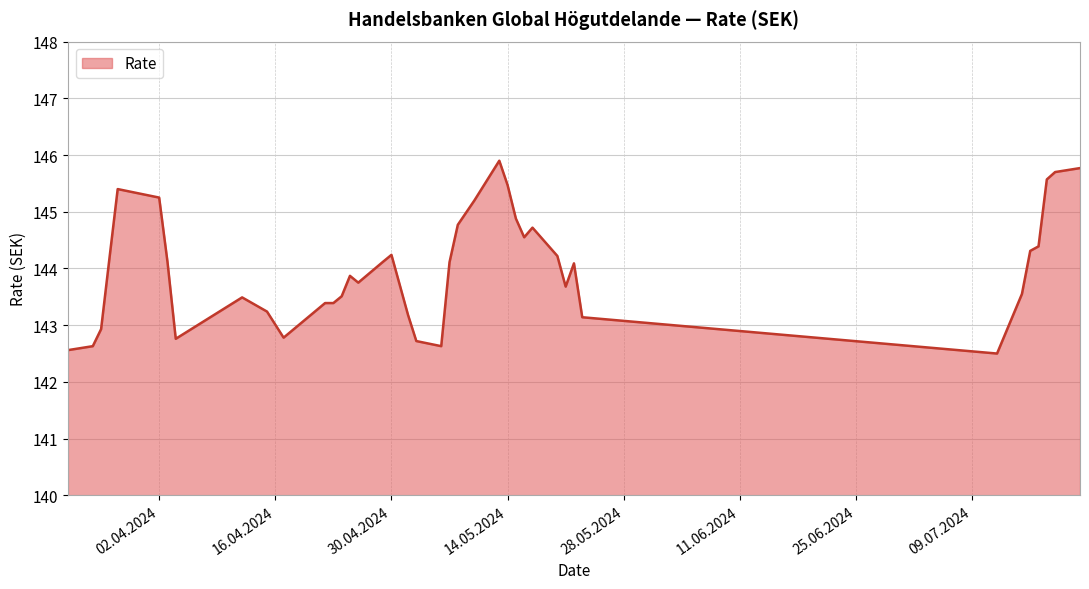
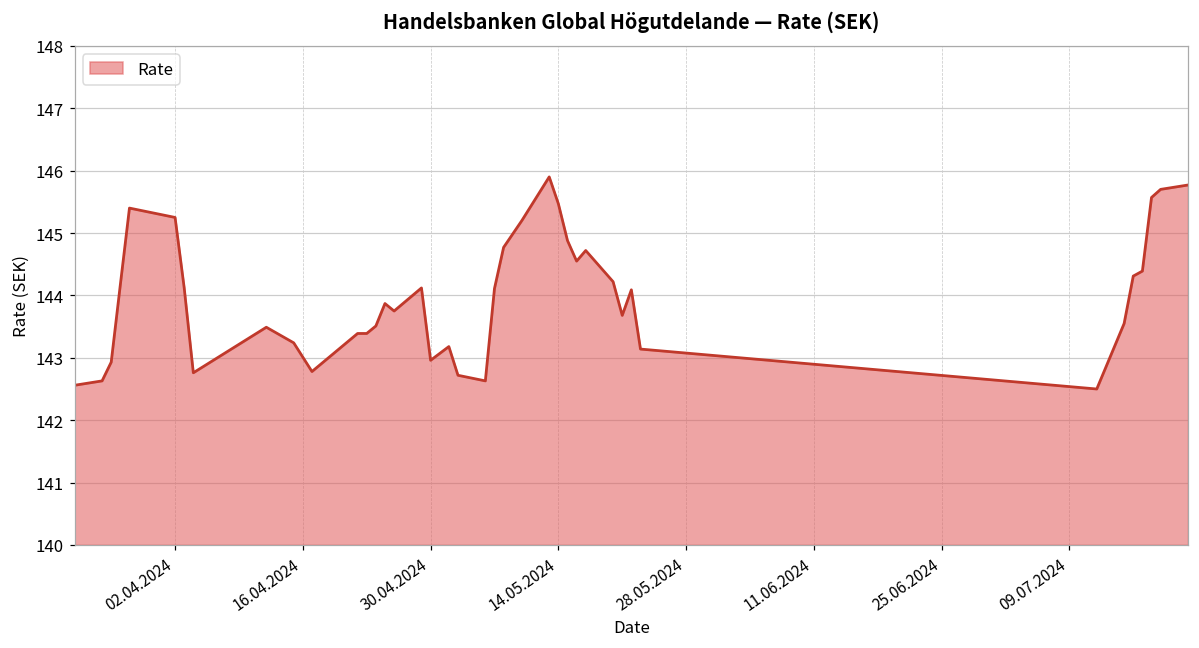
30.04.2024: 144.2 -> 143.0
